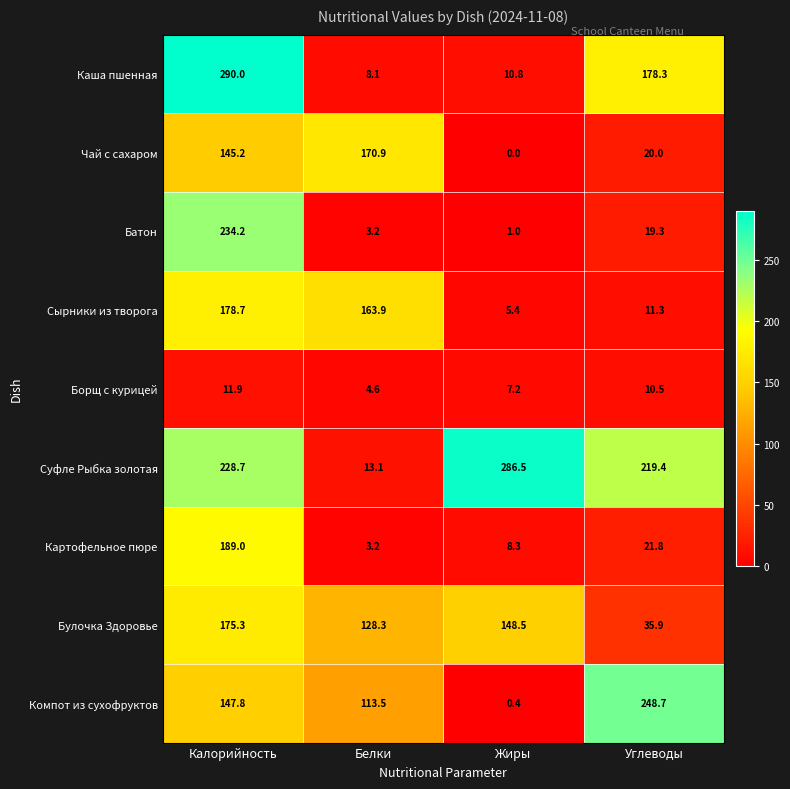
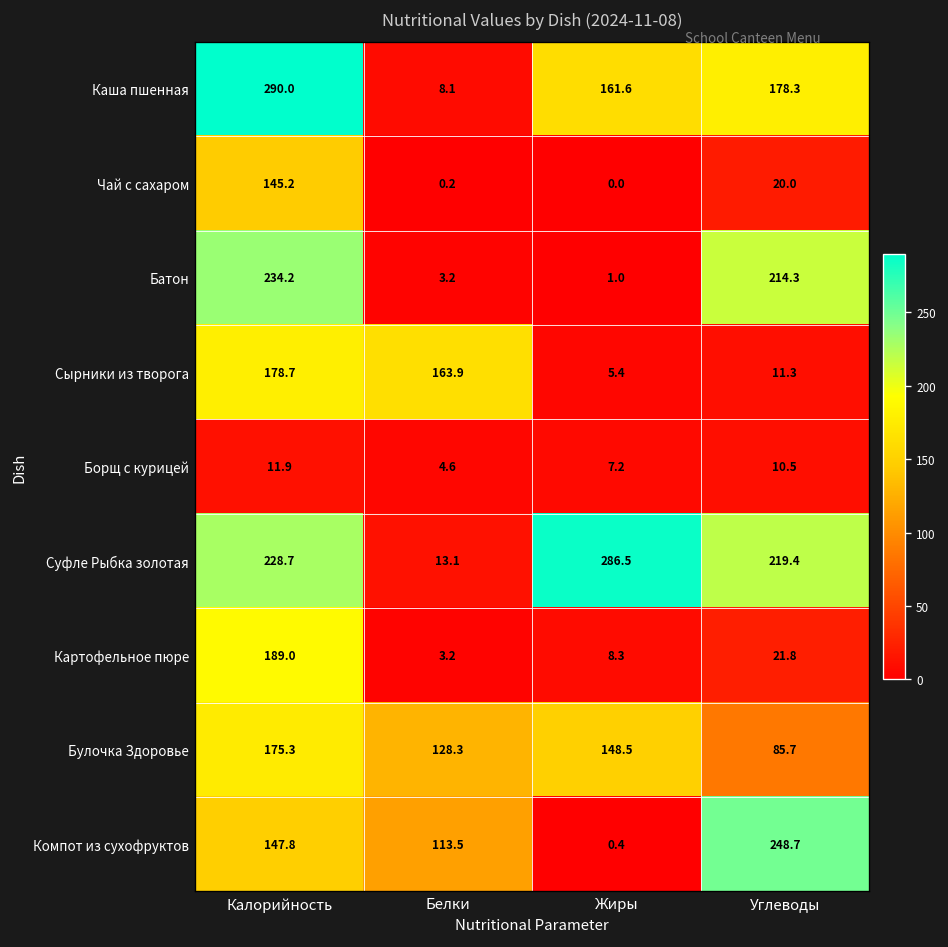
Каша пшенная, Жиры: 10.8 -> 161.6
Чай с сахаром, Белки: 170.9 -> 0.2
Батон, Углеводы: 19.3 -> 214.3
Булочка Здоровье, Углеводы: 35.9 -> 85.7
